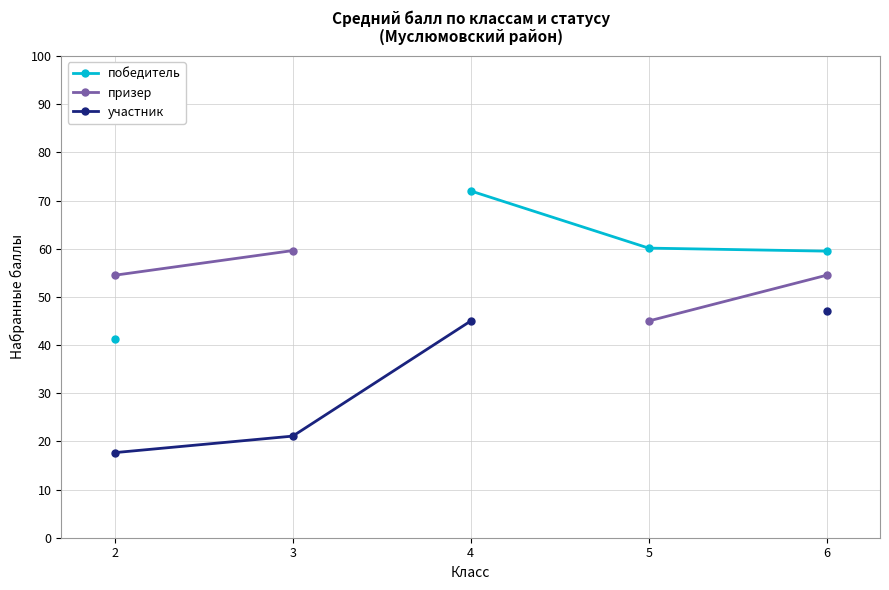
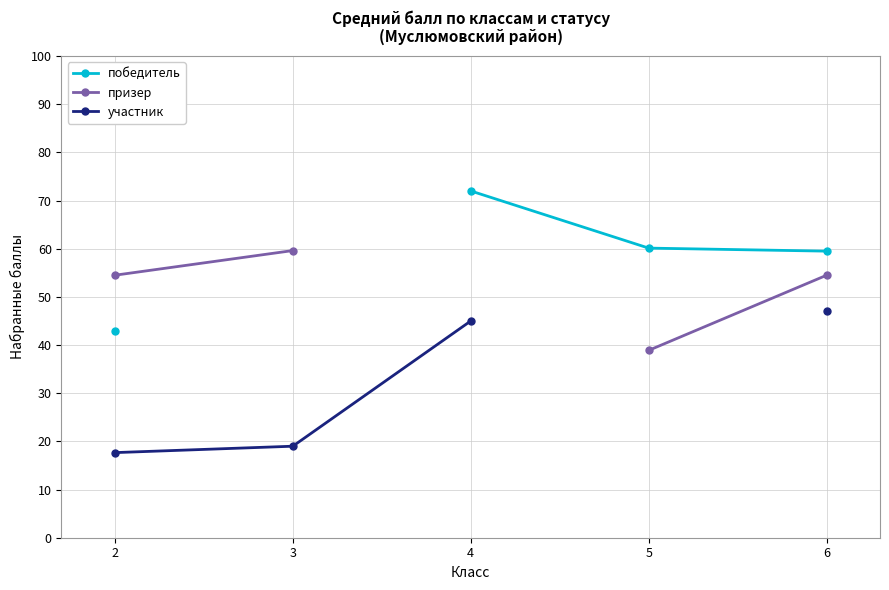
победитель, 2: 41 -> 43
участник, 3: 21 -> 19
призер, 5: 45 -> 39
